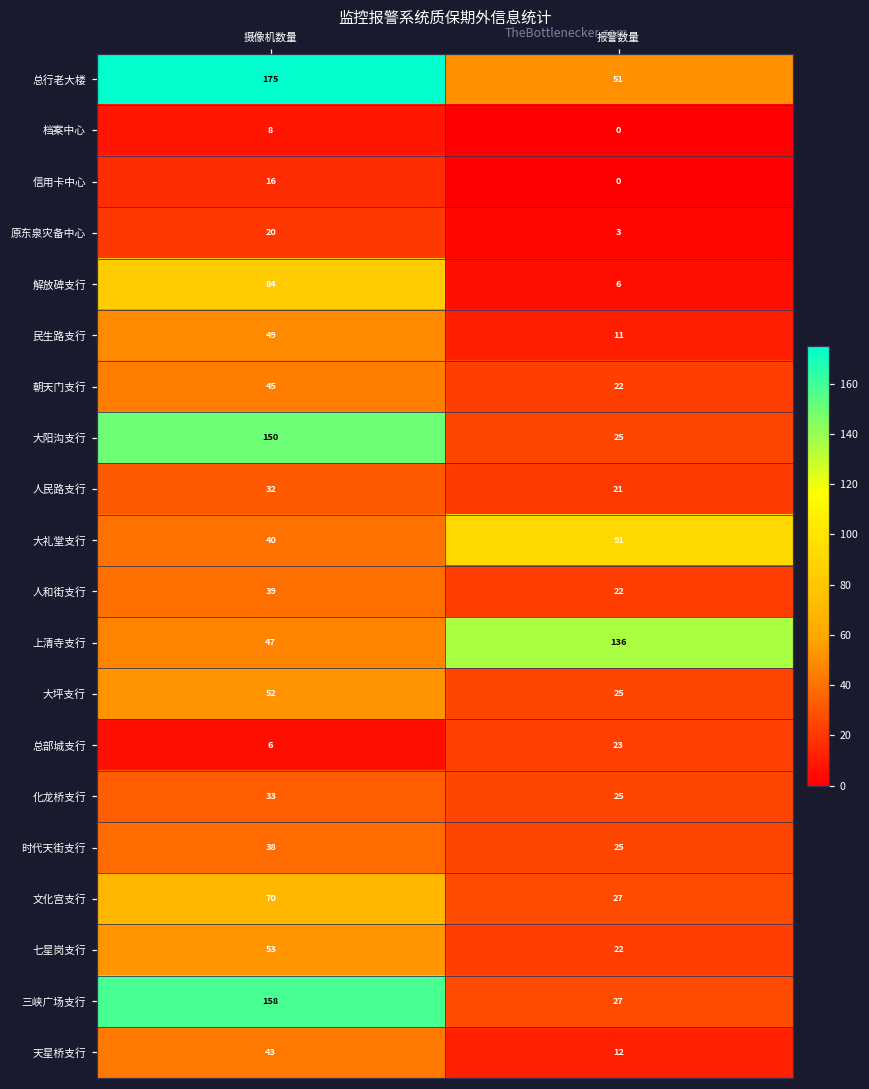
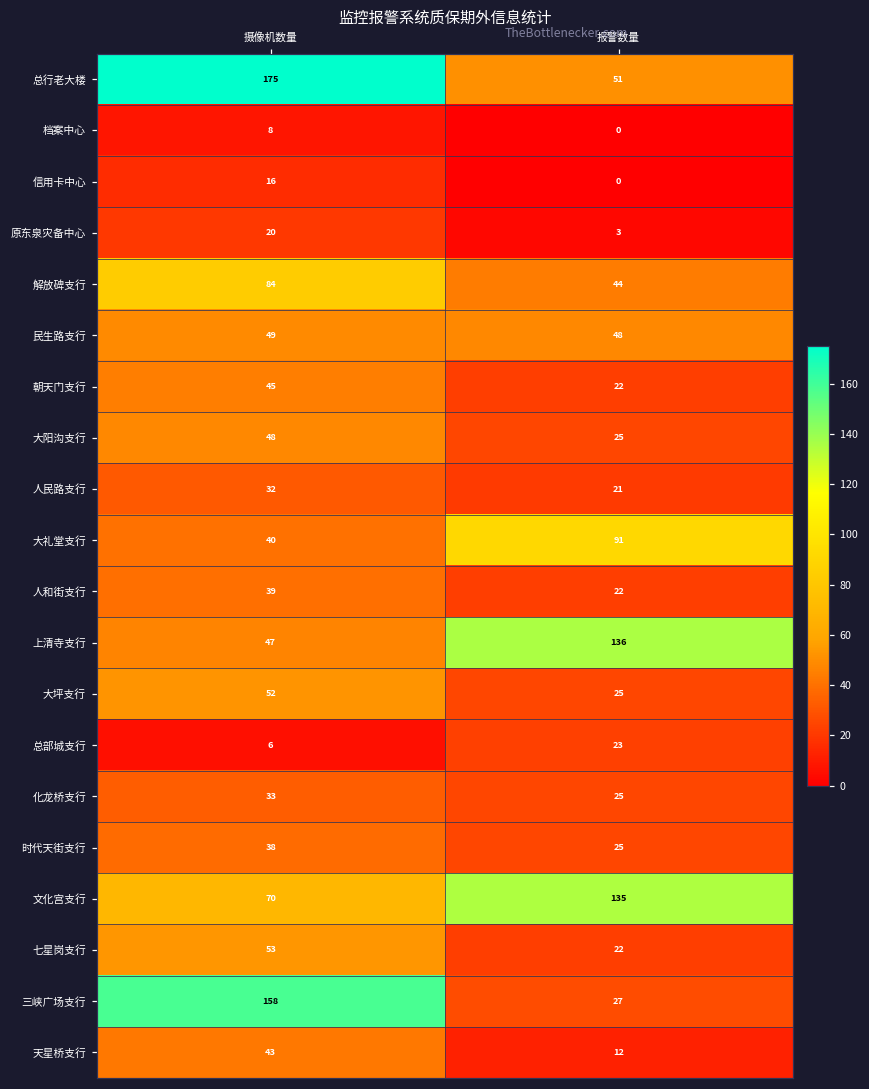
解放碑支行, 报警数量: 6 -> 44
民生路支行, 报警数量: 11 -> 48
大阳沟支行, 摄像机数量: 150 -> 48
文化宫支行, 报警数量: 27 -> 135
